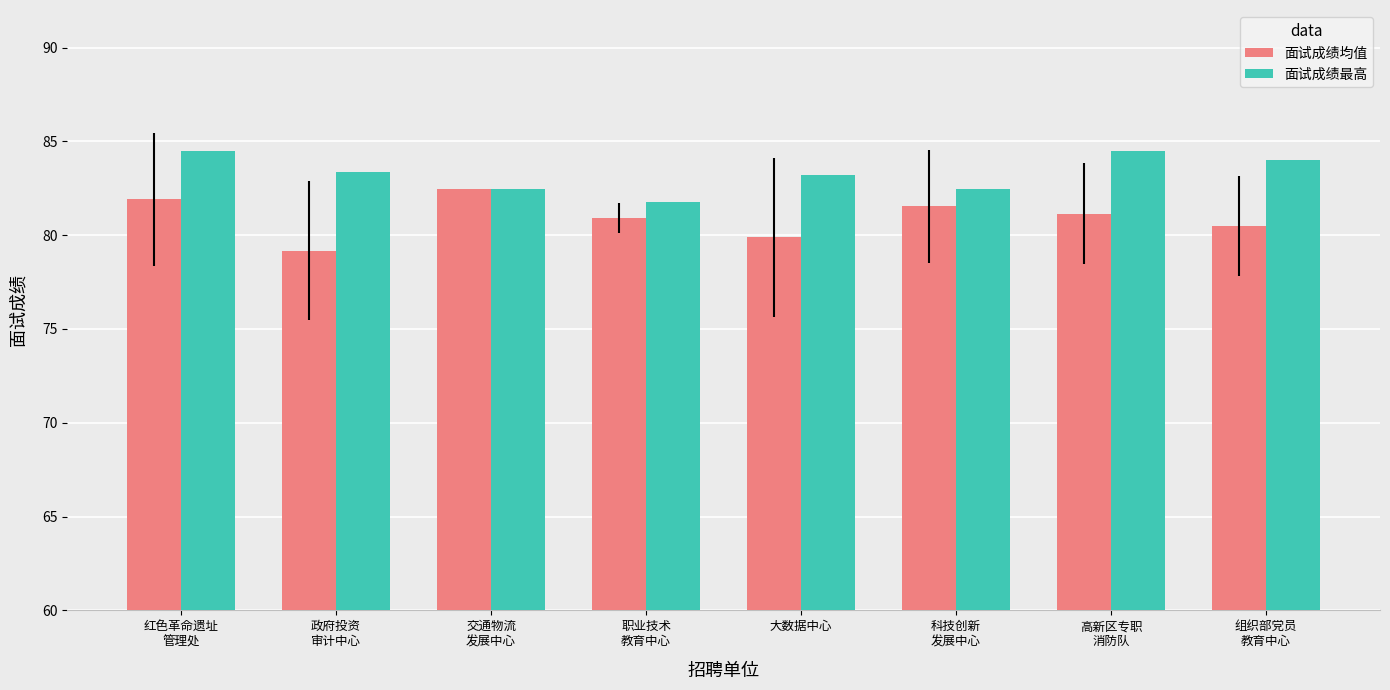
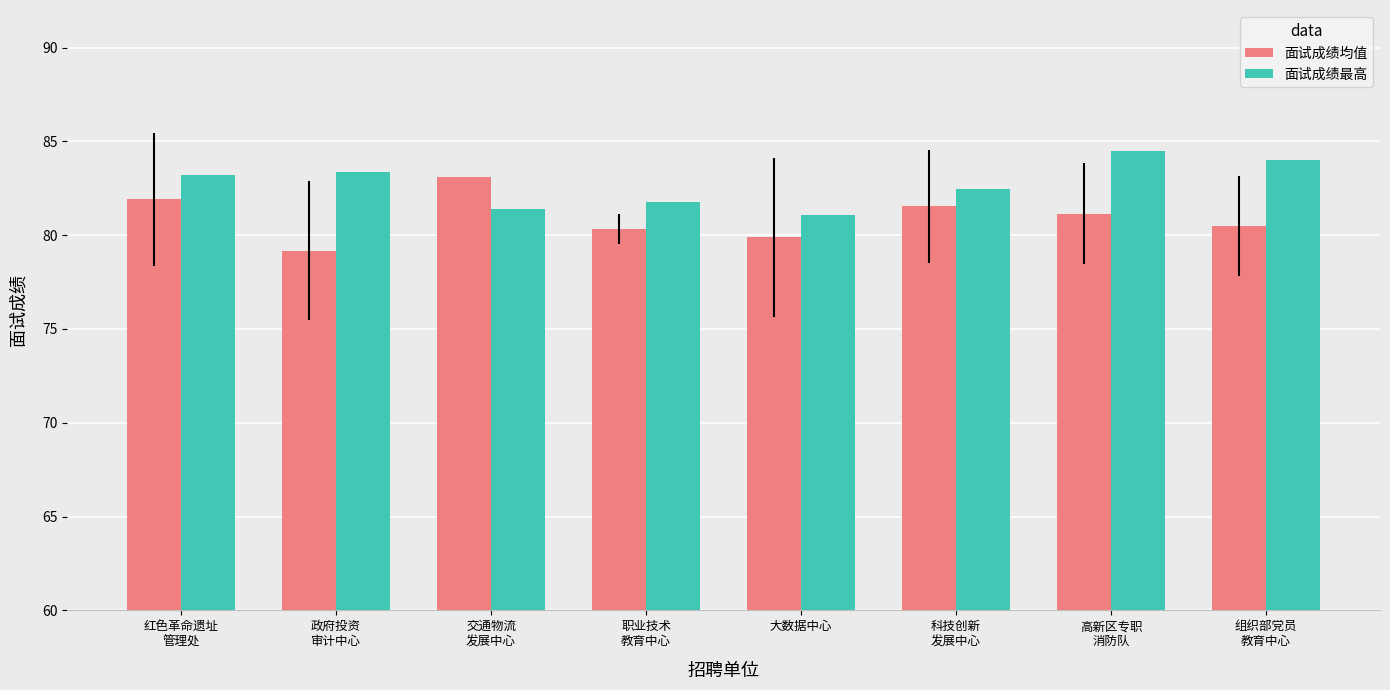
面试成绩最高, 红色革命遗址 管理处: 84.5 -> 83.2
面试成绩均值, 交通物流 发展中心: 82.5 -> 83.1
面试成绩最高, 交通物流 发展中心: 82.5 -> 81.4
面试成绩均值, 职业技术 教育中心: 80.9 -> 80.3
面试成绩最高, 大数据中心: 83.2 -> 81.1
